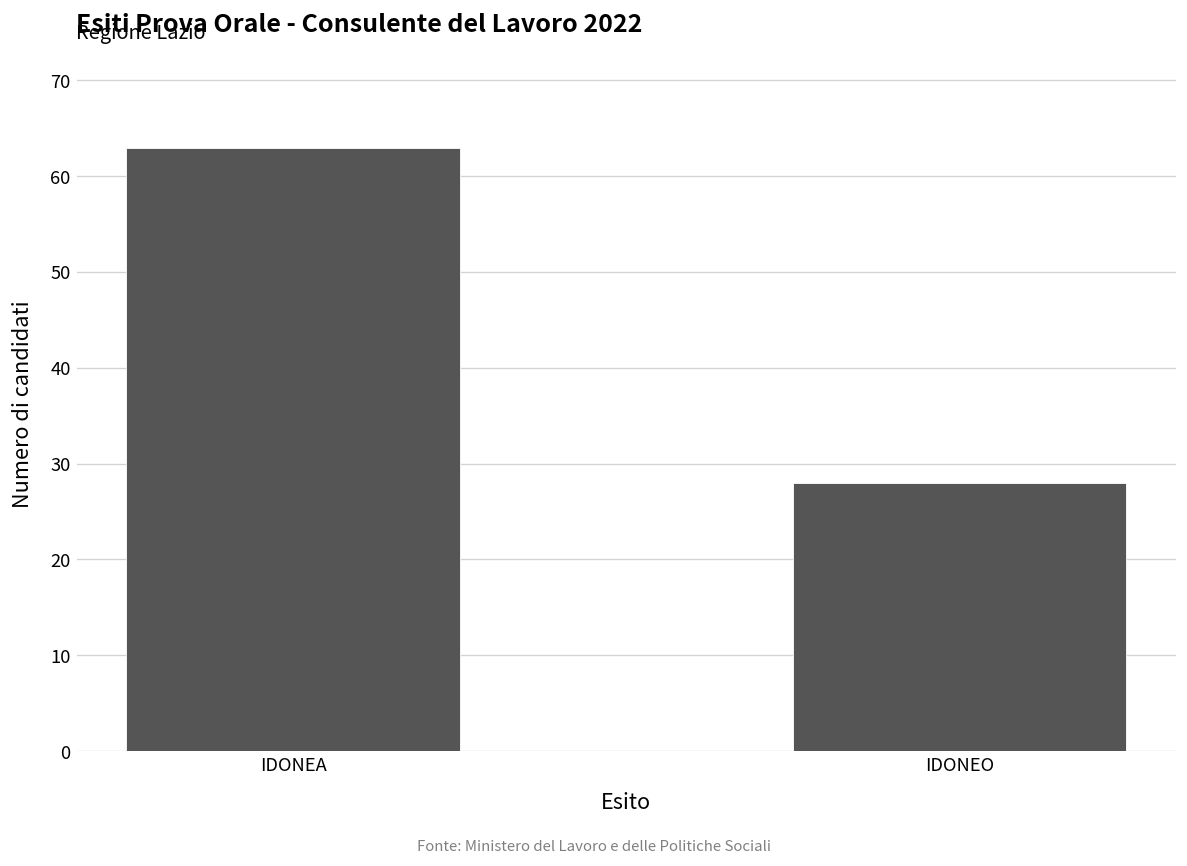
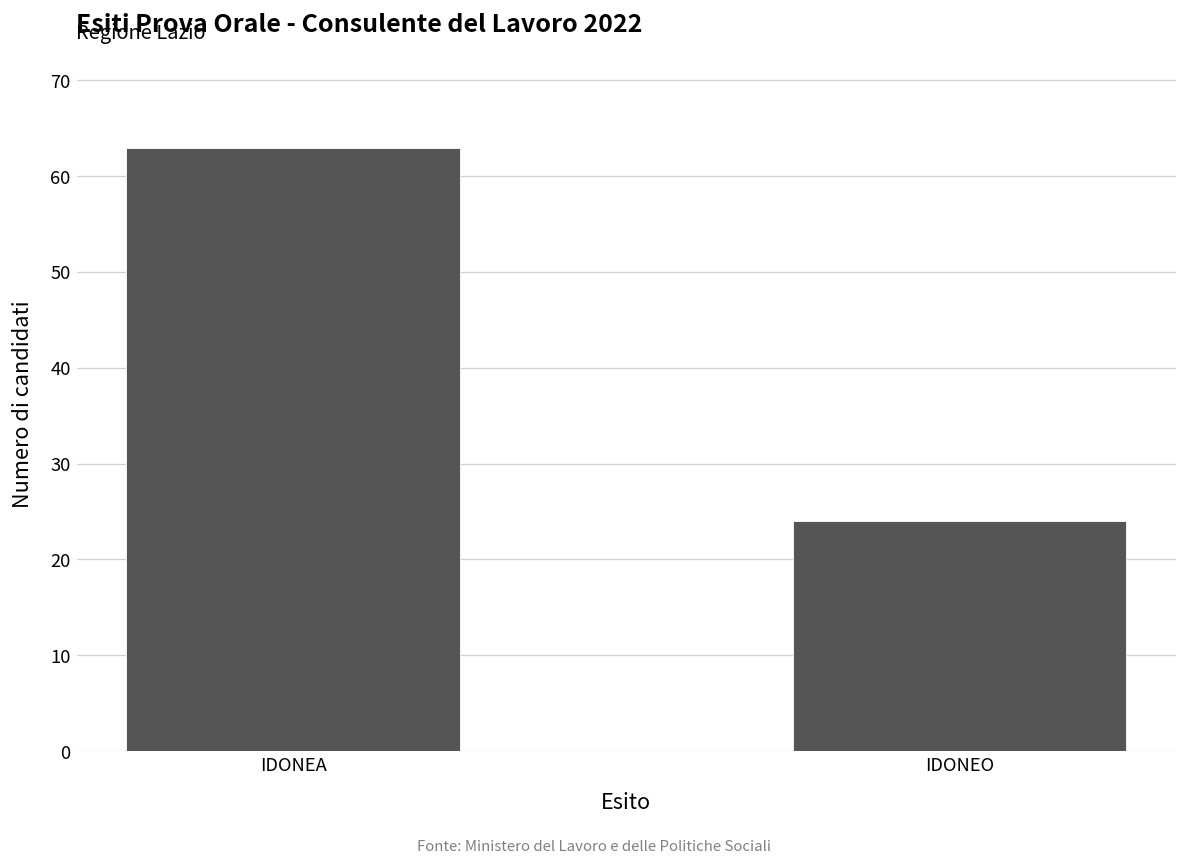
IDONEO: 28 -> 24
